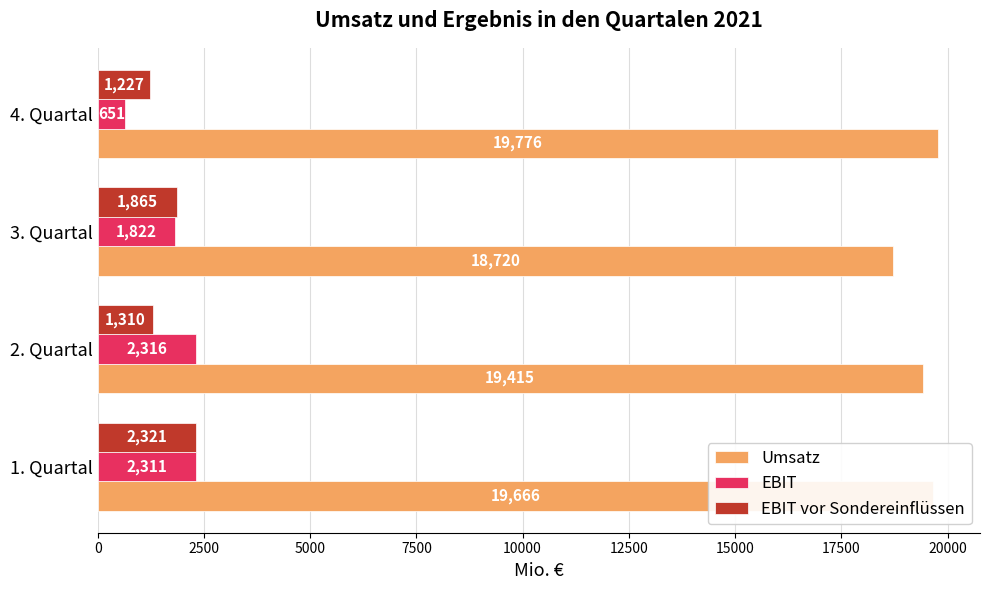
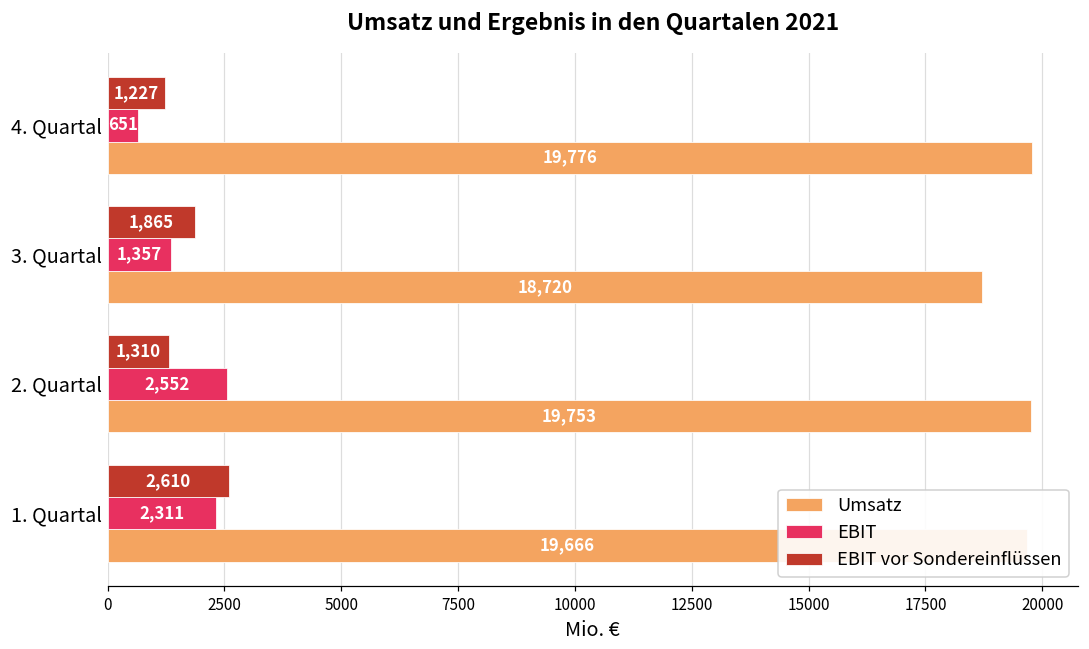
EBIT, 3. Quartal: 1,822 -> 1,357
EBIT, 2. Quartal: 2,316 -> 2,552
Umsatz, 2. Quartal: 19,415 -> 19,753
EBIT vor Sondereinflüssen, 1. Quartal: 2,321 -> 2,610
